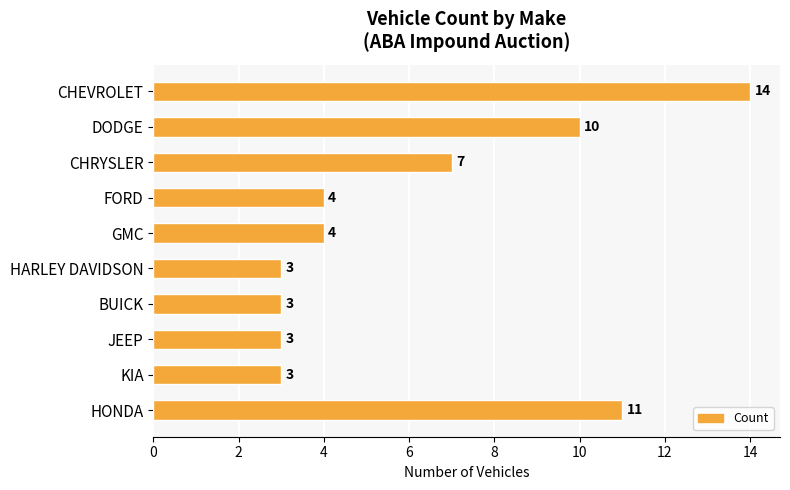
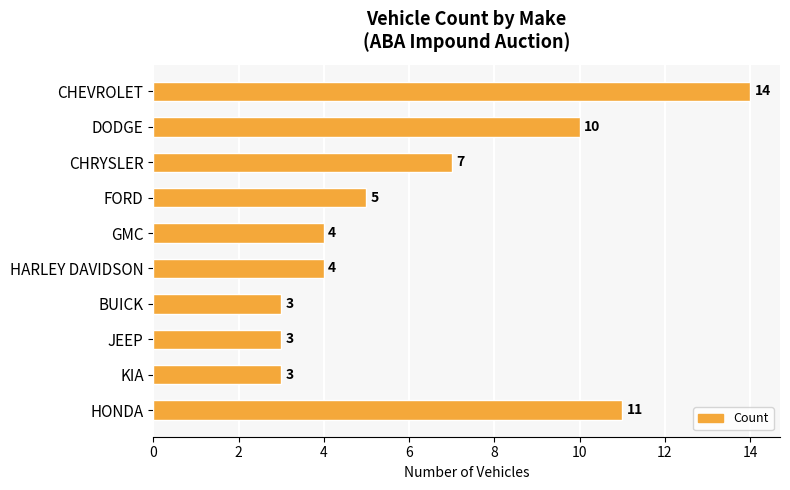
FORD: 4 -> 5
HARLEY DAVIDSON: 3 -> 4
